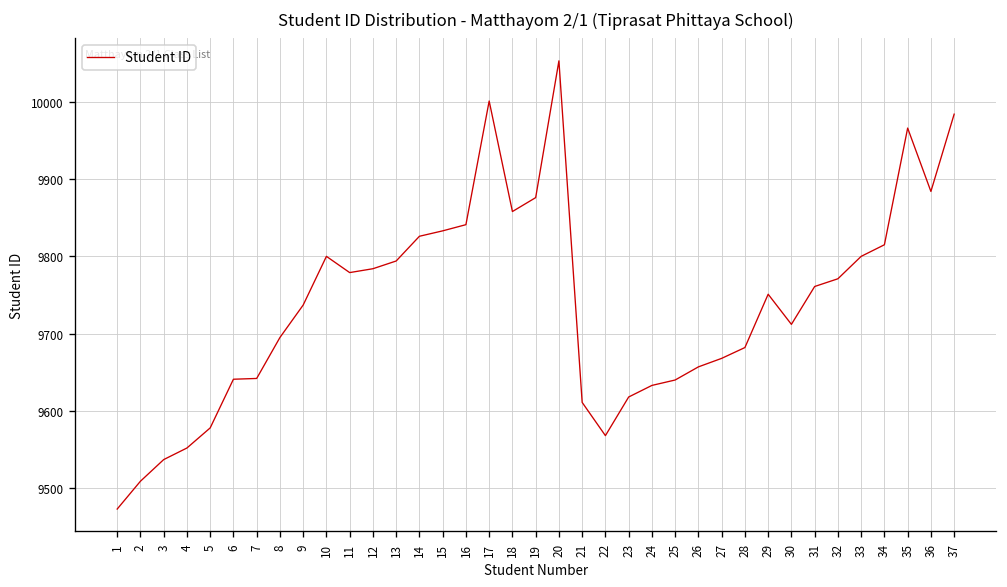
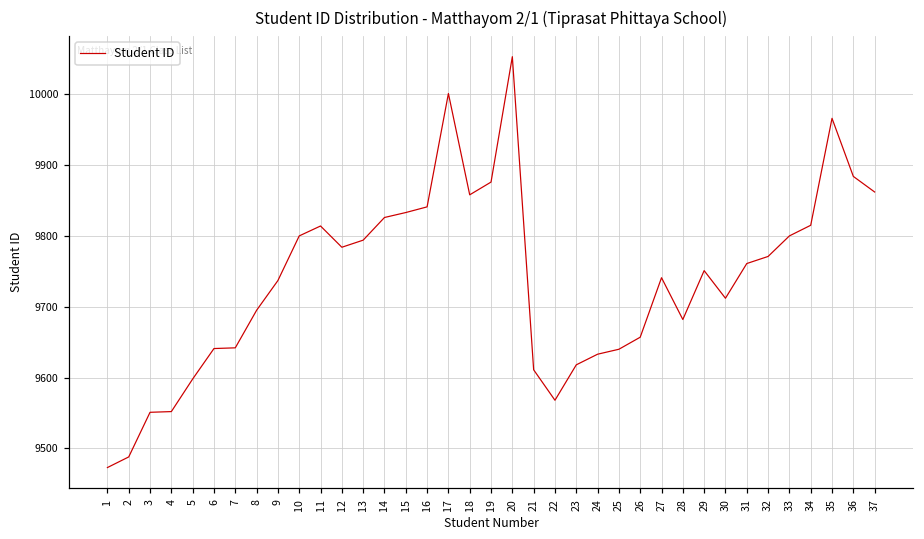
2: 9510 -> 9490
3: 9540 -> 9550
5: 9580 -> 9600
11: 9780 -> 9810
27: 9670 -> 9740
37: 9980 -> 9860
